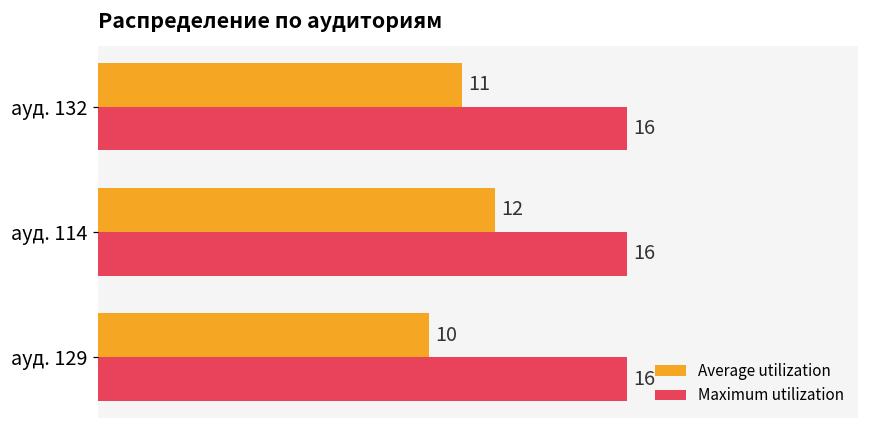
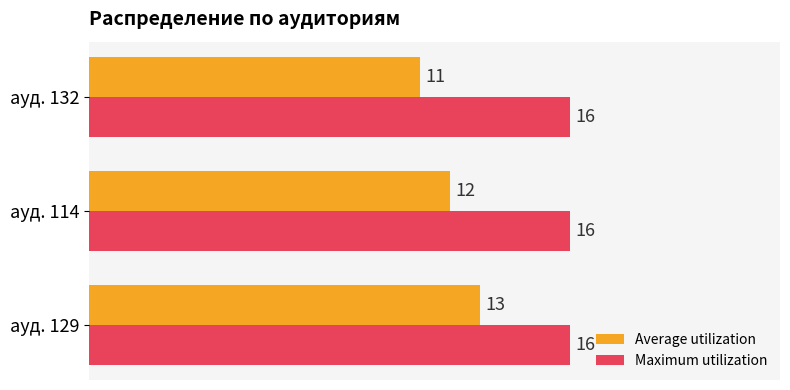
Average utilization, ауд. 129: 10 -> 13
